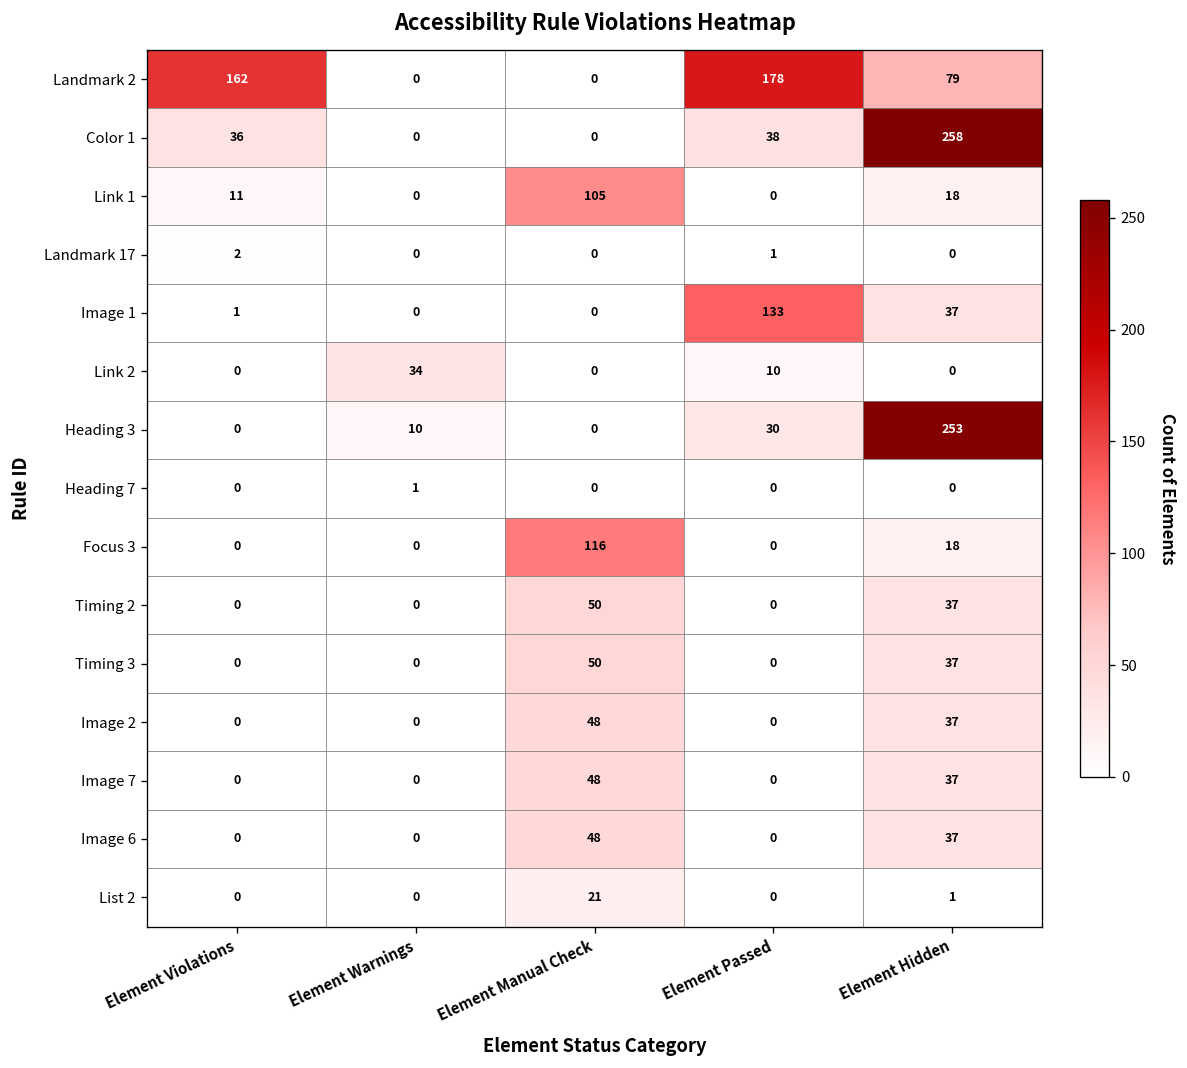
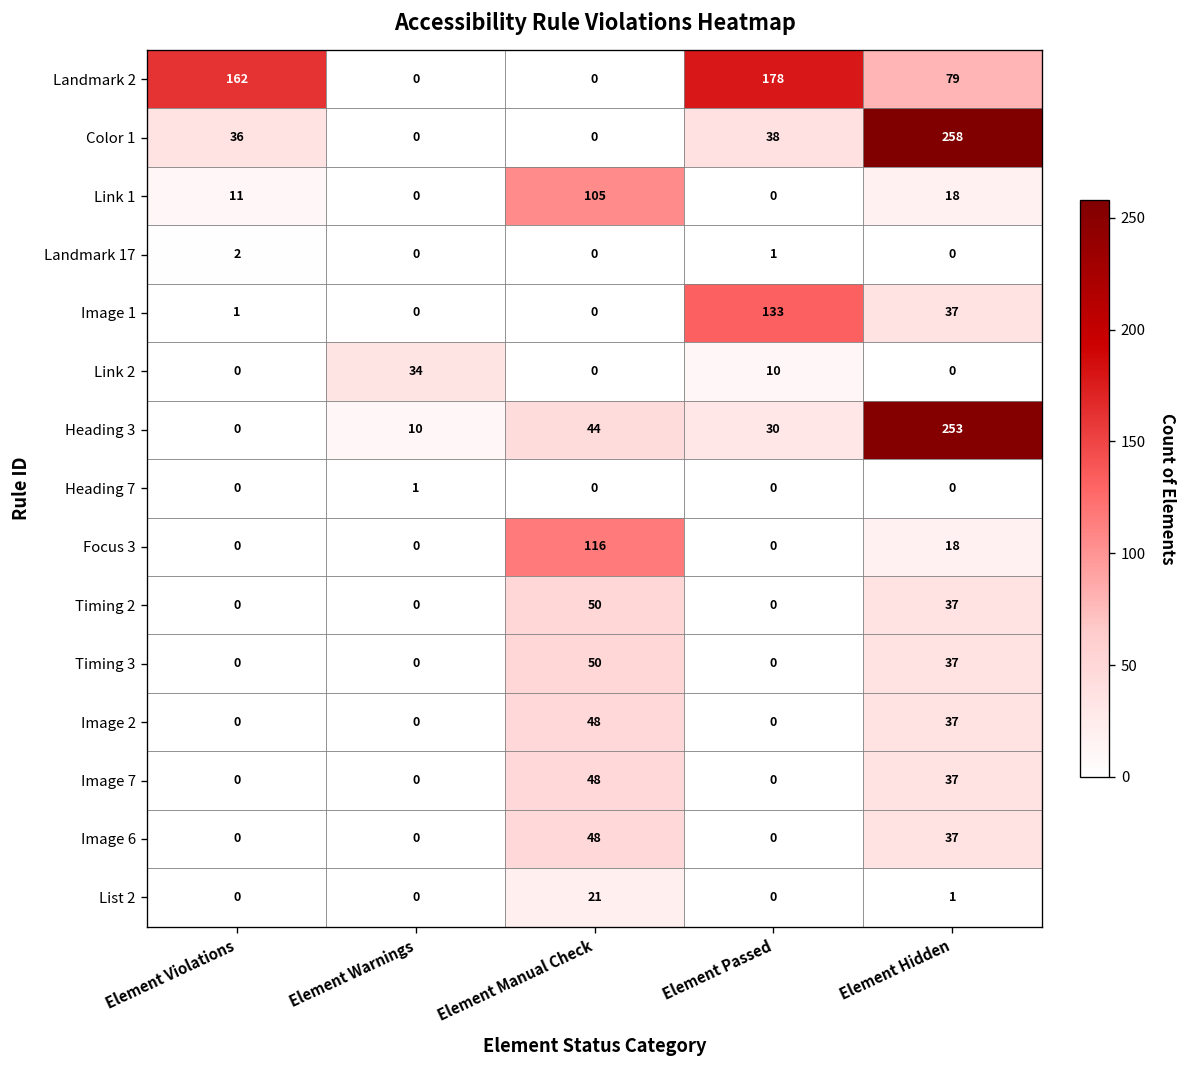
Heading 3, Element Manual Check: 0 -> 44
